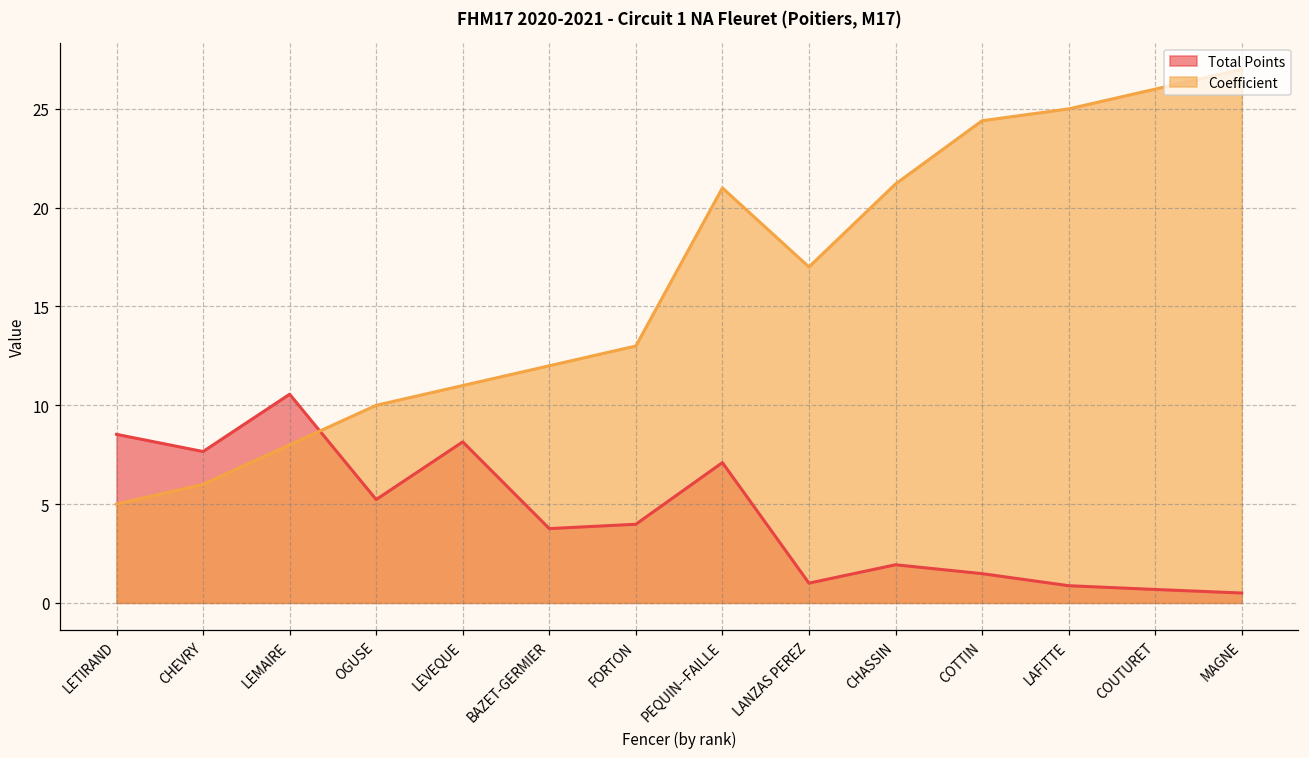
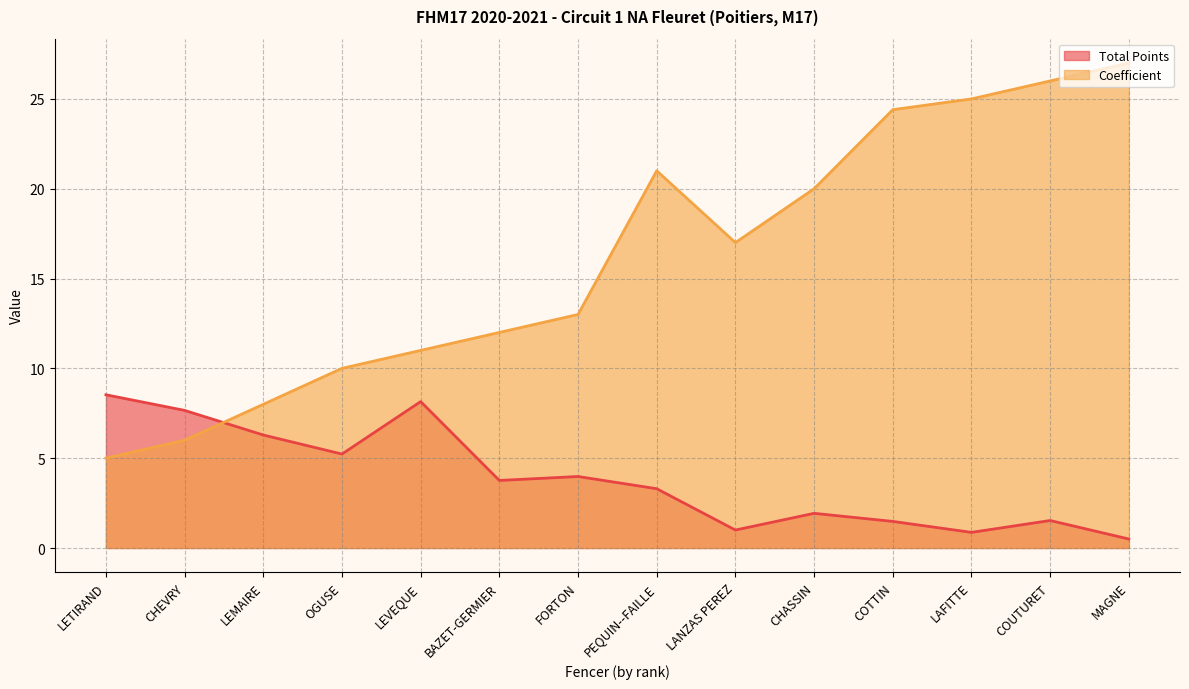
Total Points, LEMAIRE: 10.6 -> 6.3
Total Points, PEQUIN--FAILLE: 7.1 -> 3.3
Coefficient, CHASSIN: 21.2 -> 20.0
Total Points, COUTURET: 0.7 -> 1.5
